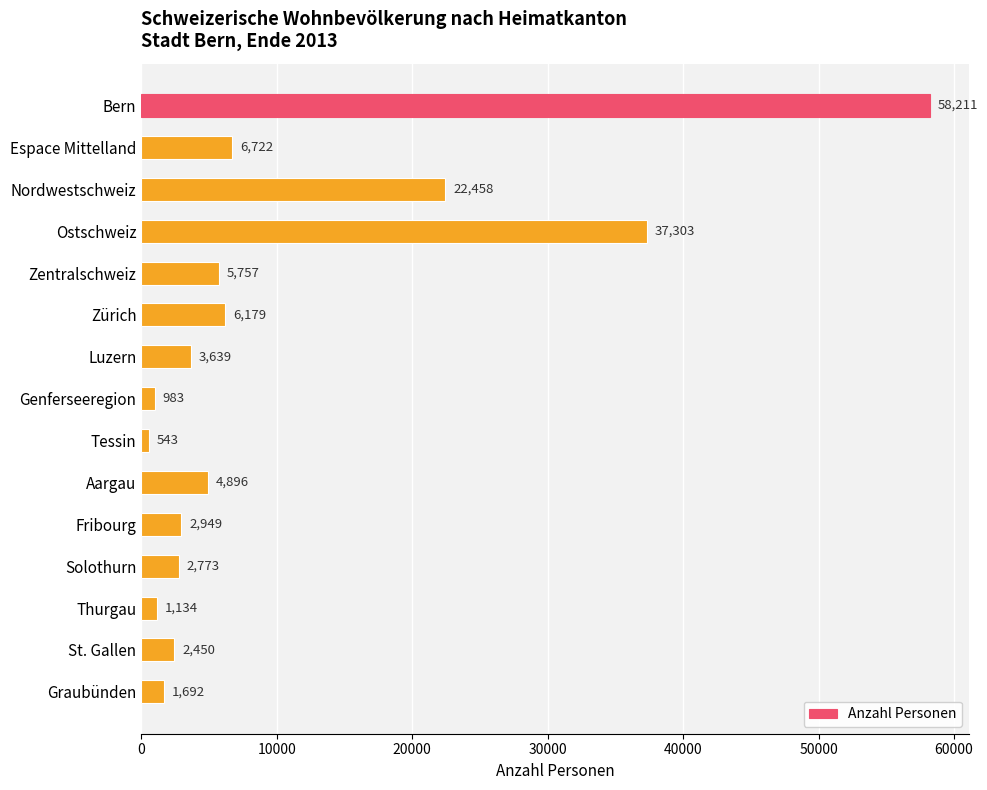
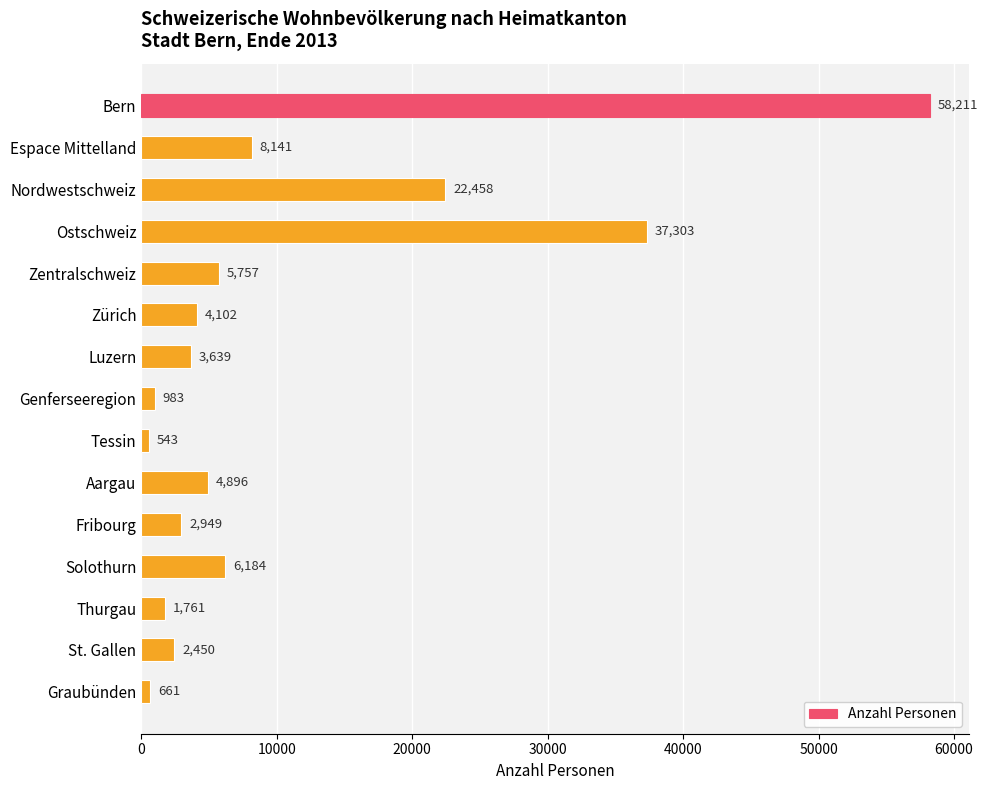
Espace Mittelland: 6,722 -> 8,141
Zürich: 6,179 -> 4,102
Solothurn: 2,773 -> 6,184
Thurgau: 1,134 -> 1,761
Graubünden: 1,692 -> 661
